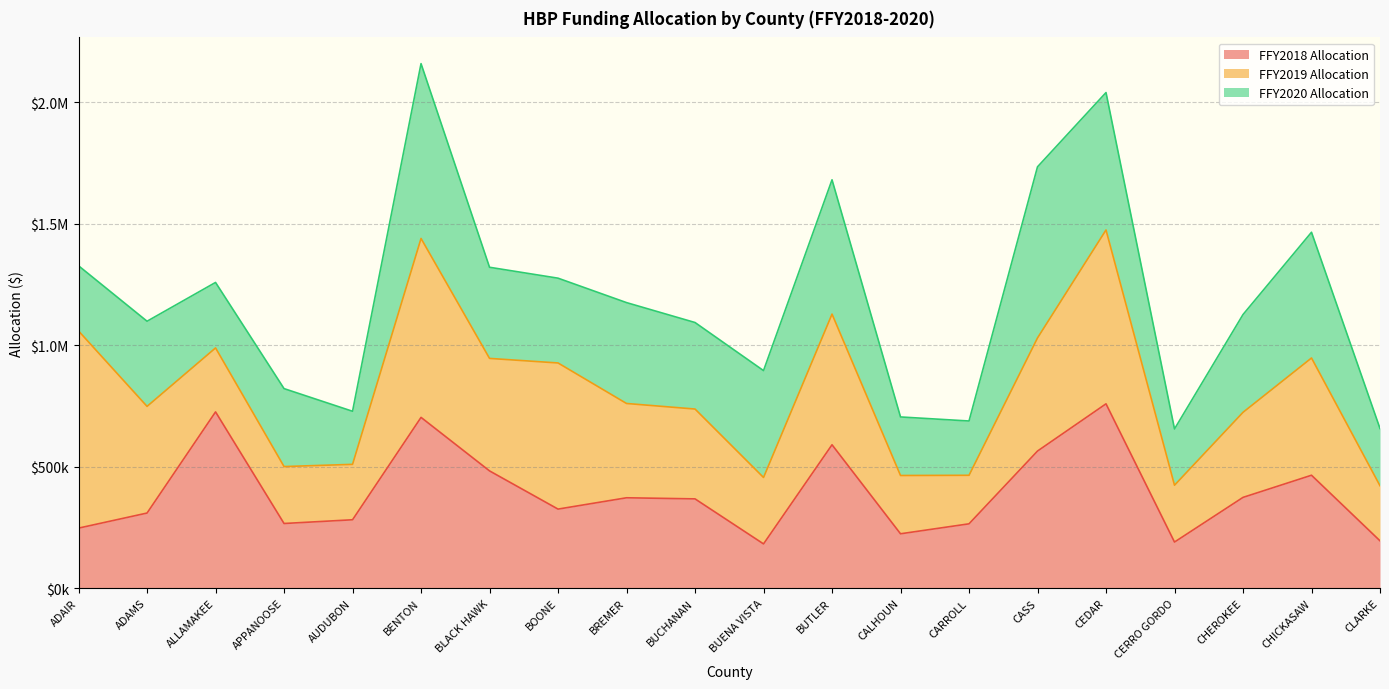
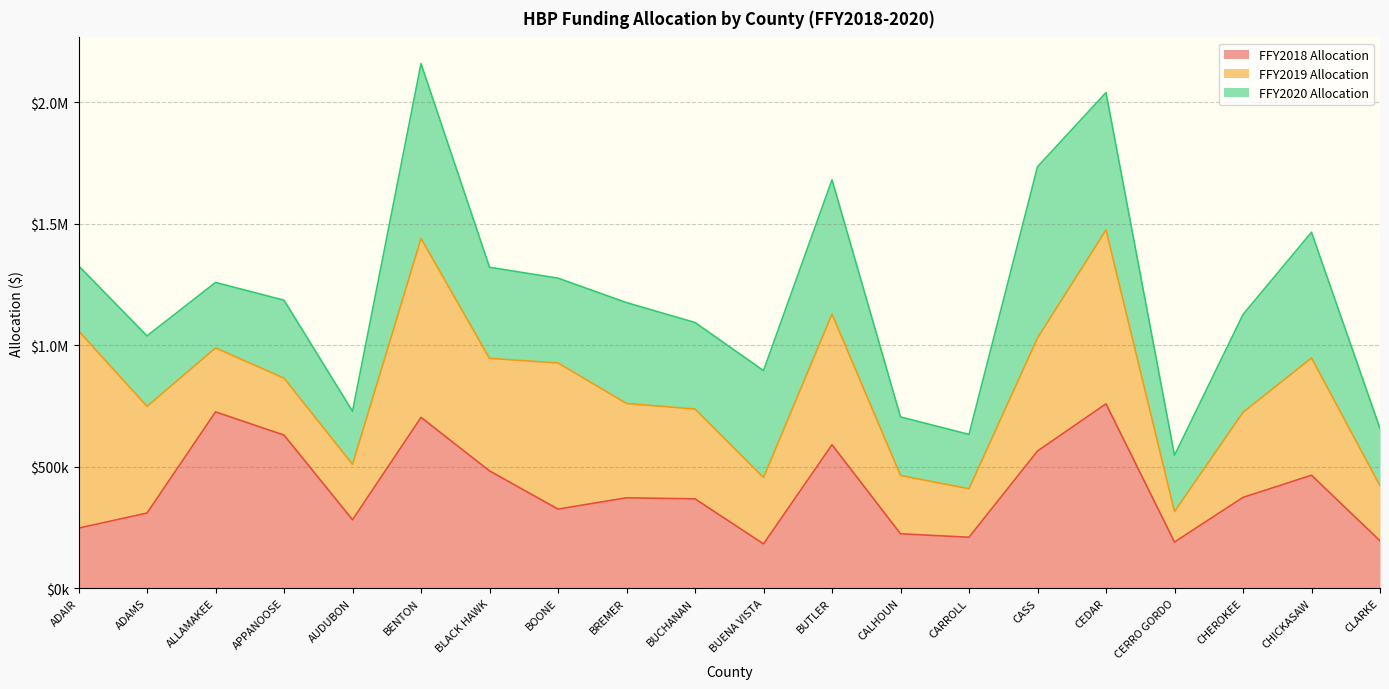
FFY2020 Allocation, ADAMS: $350000 -> $290000
FFY2018 Allocation, APPANOOSE: $270000 -> $630000
FFY2018 Allocation, CARROLL: $260000 -> $210000
FFY2019 Allocation, CERRO GORDO: $230000 -> $130000
